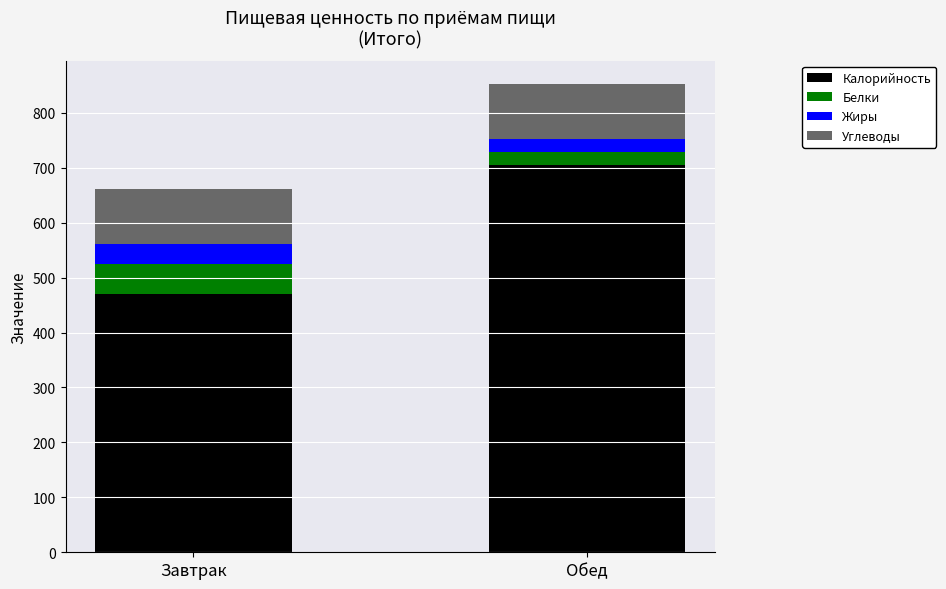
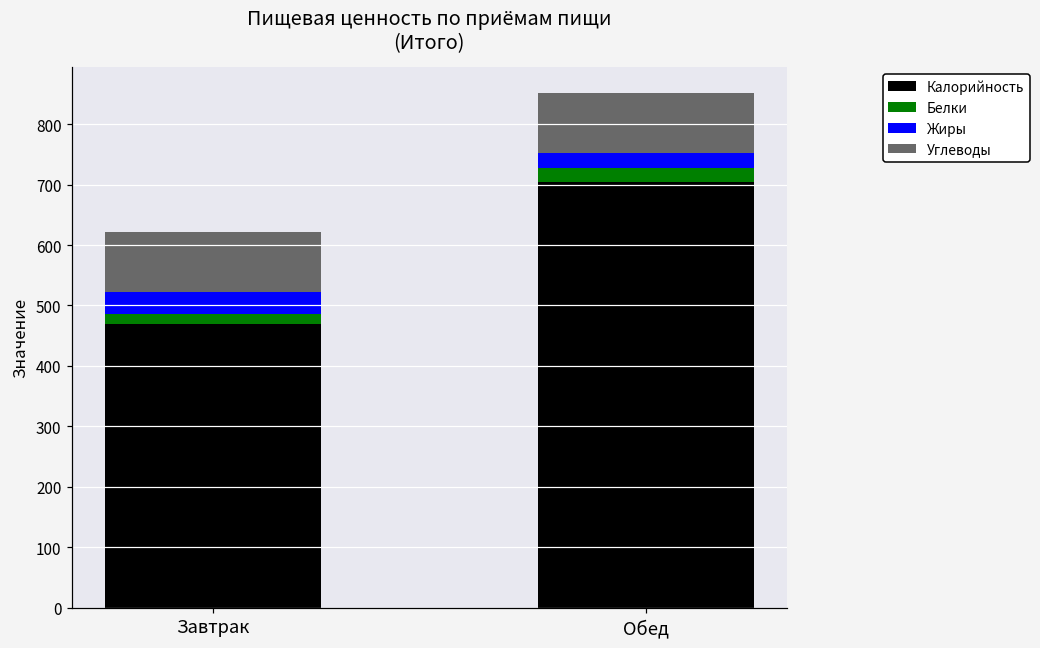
Белки, Завтрак: 50 -> 20
